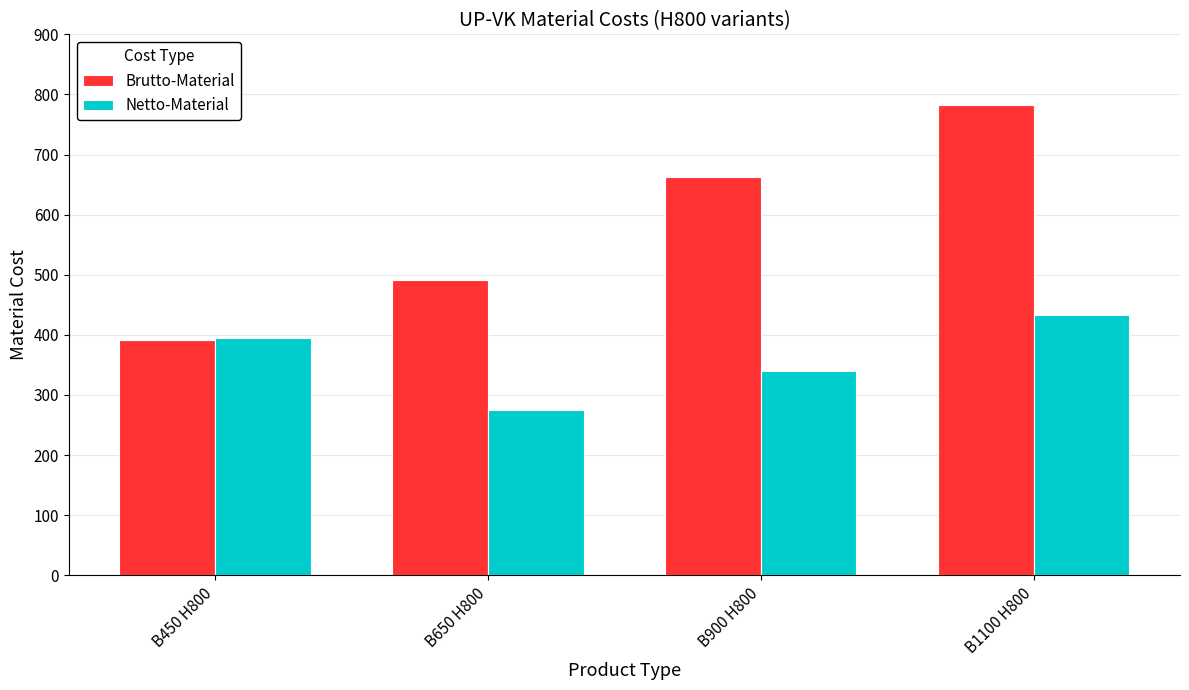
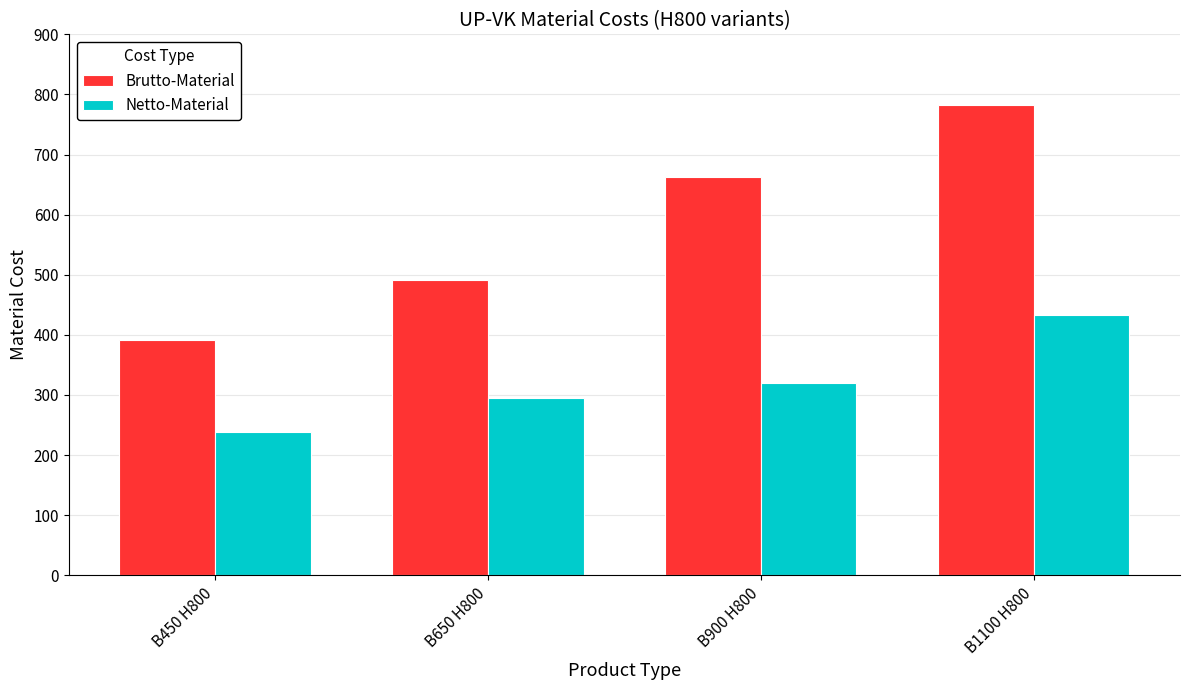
Netto-Material, B450 H800: 390 -> 240
Netto-Material, B650 H800: 270 -> 300
Netto-Material, B900 H800: 340 -> 320
